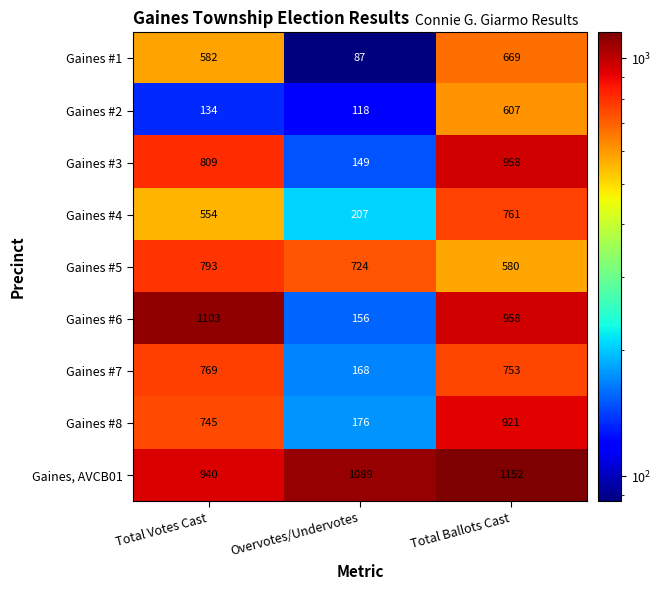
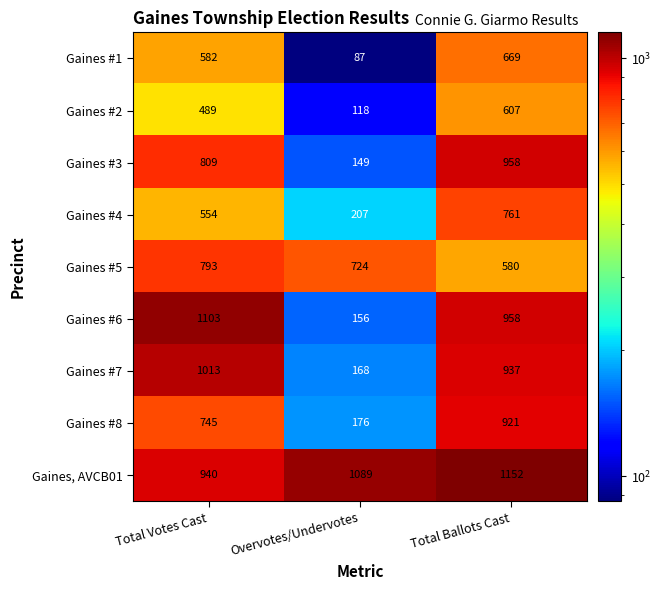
Gaines #2, Total Votes Cast: 134 -> 489
Gaines #7, Total Votes Cast: 769 -> 1013
Gaines #7, Total Ballots Cast: 753 -> 937
